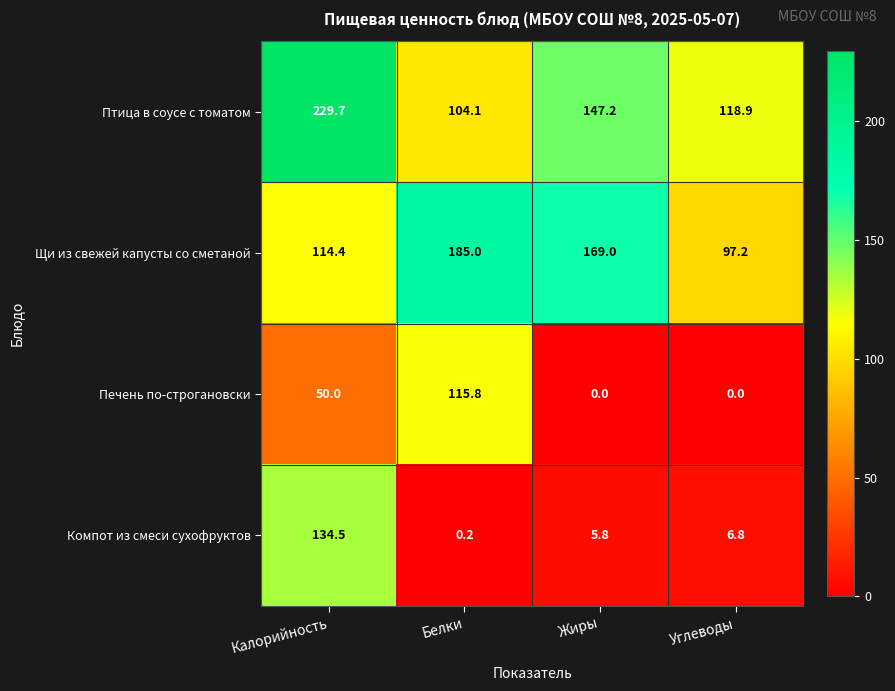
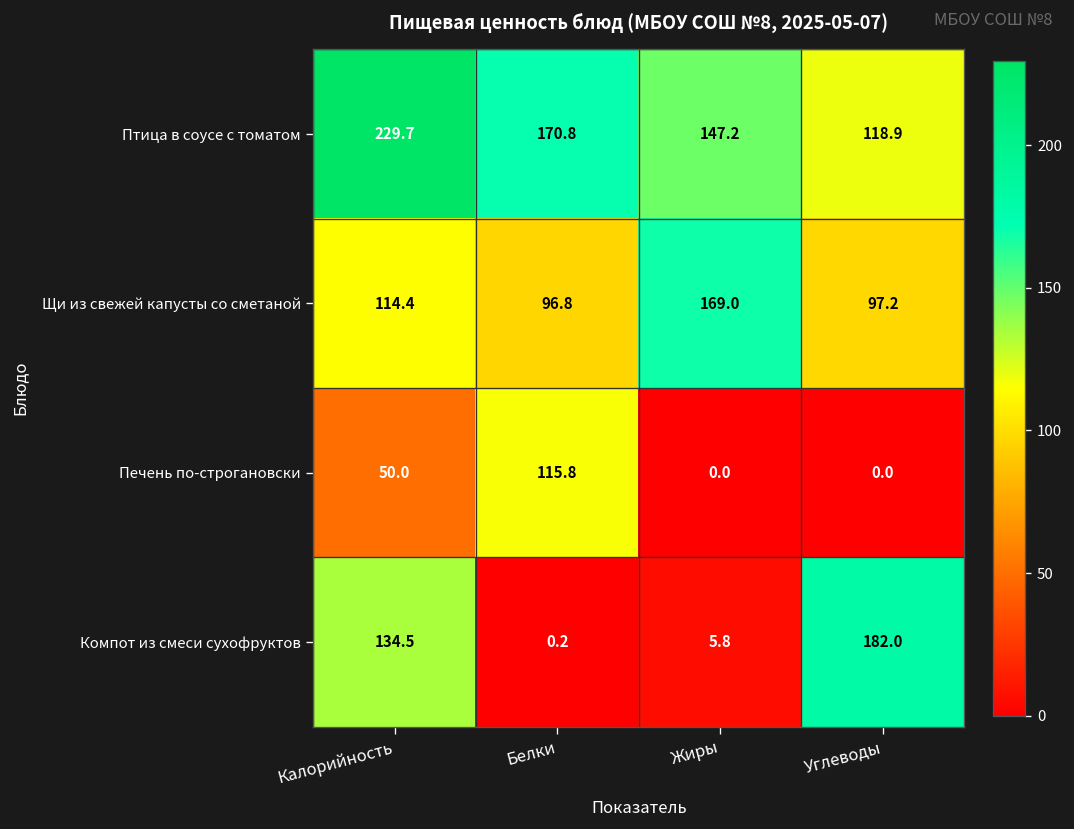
Птица в соусе с томатом, Белки: 104.1 -> 170.8
Щи из свежей капусты со сметаной, Белки: 185.0 -> 96.8
Компот из смеси сухофруктов, Углеводы: 6.8 -> 182.0
